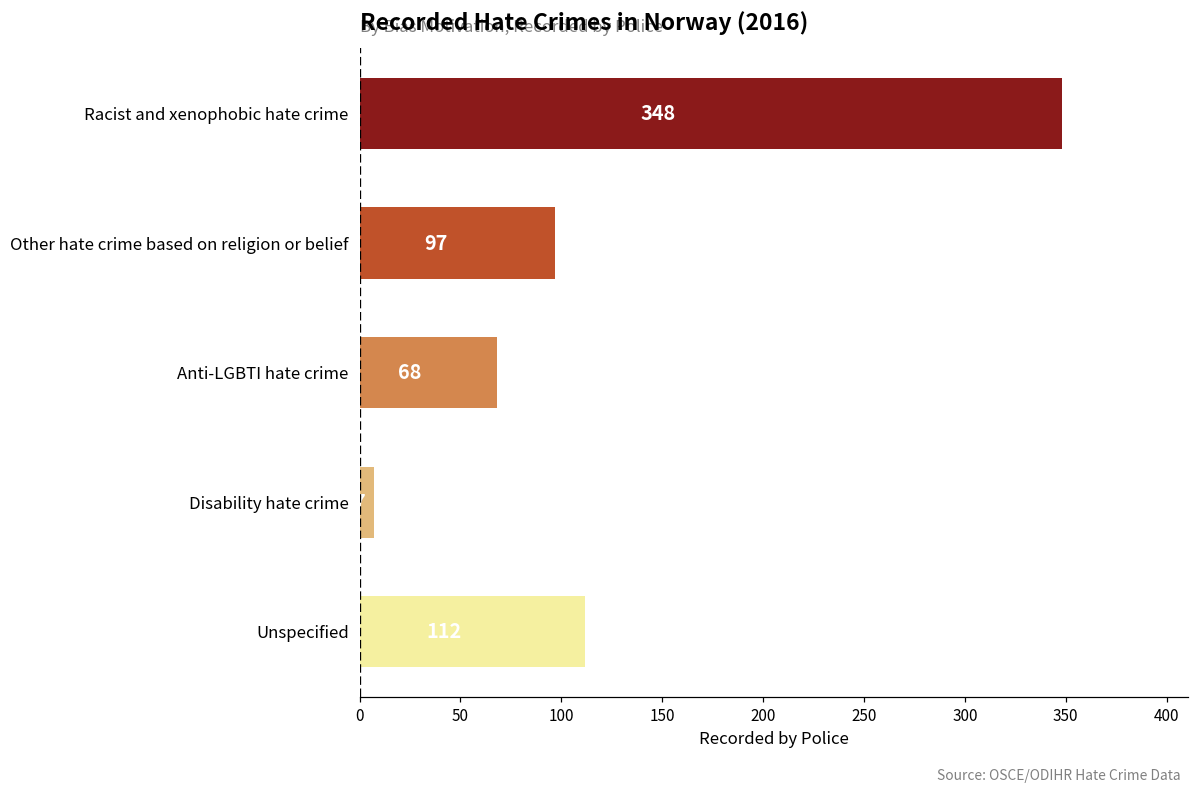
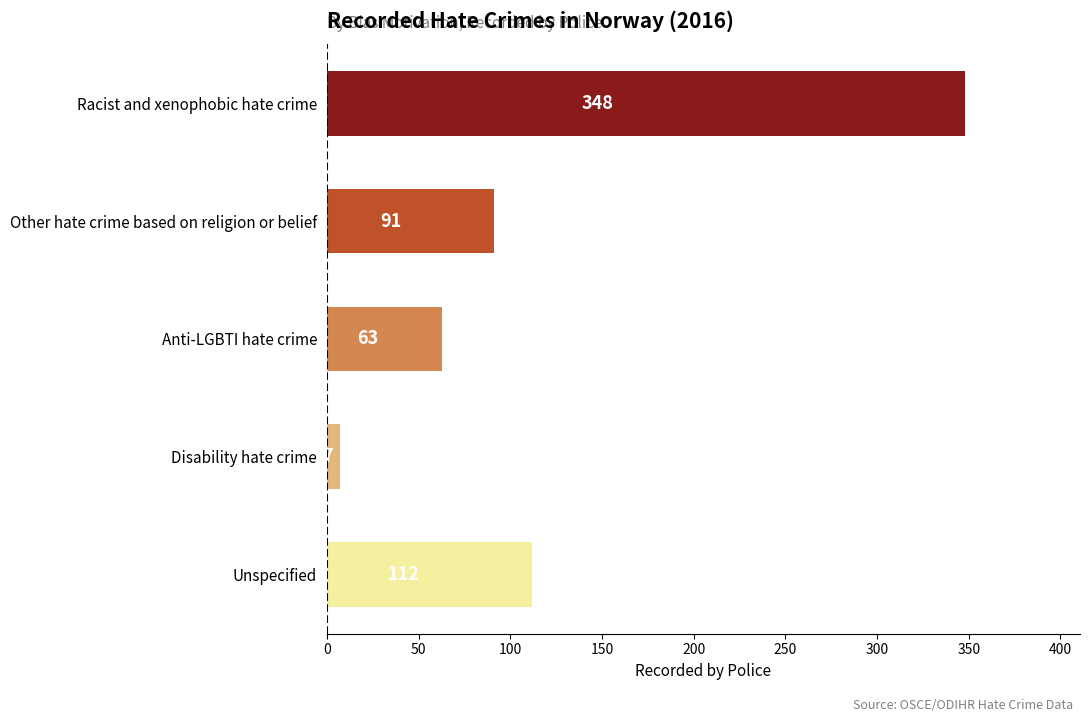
Other hate crime based on religion or belief: 97 -> 91
Anti-LGBTI hate crime: 68 -> 63
